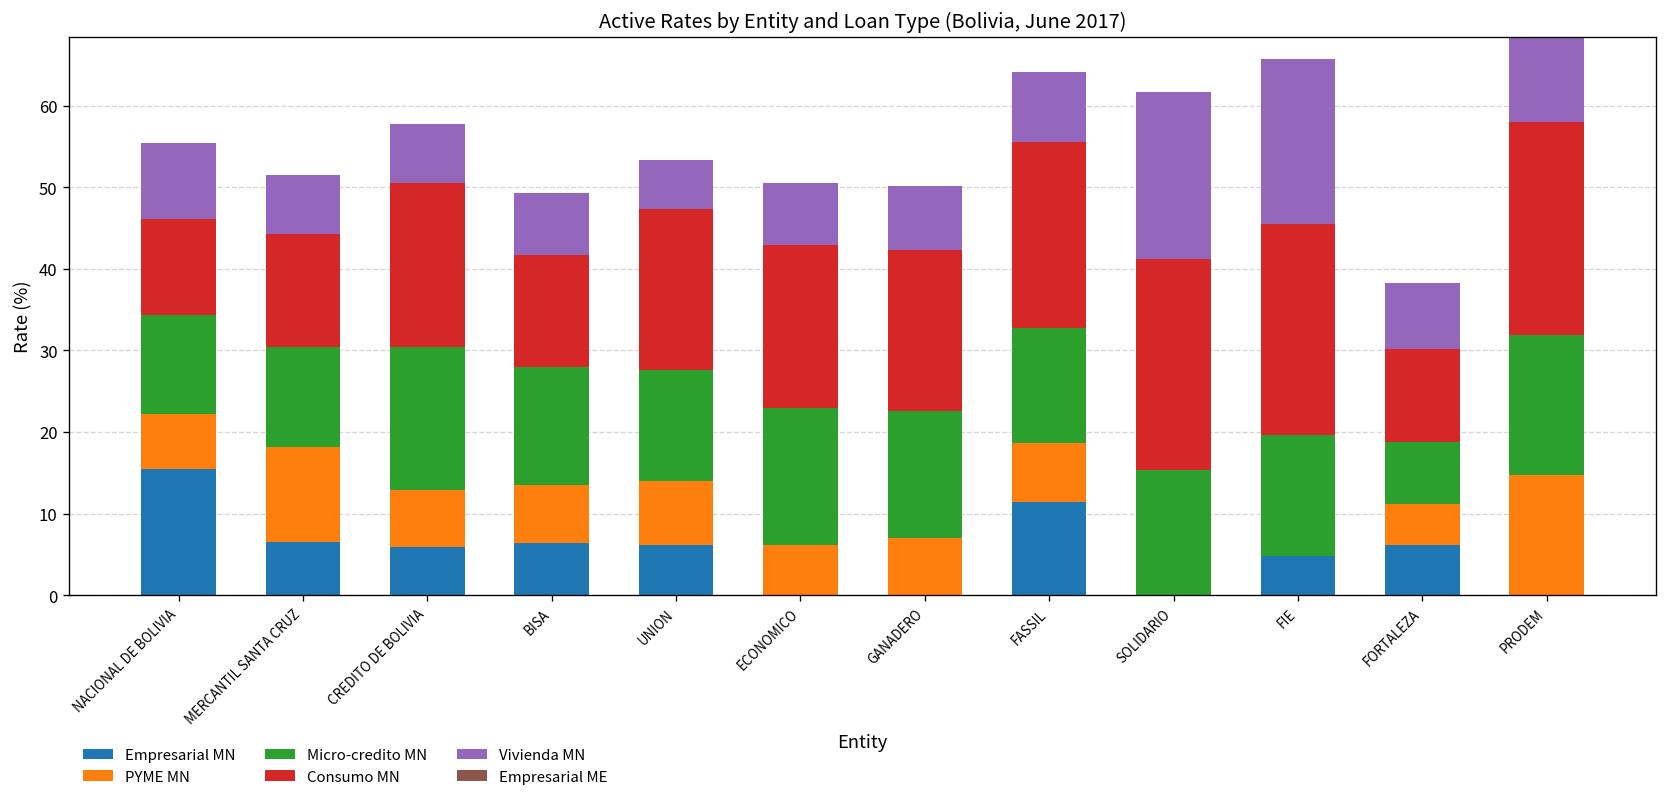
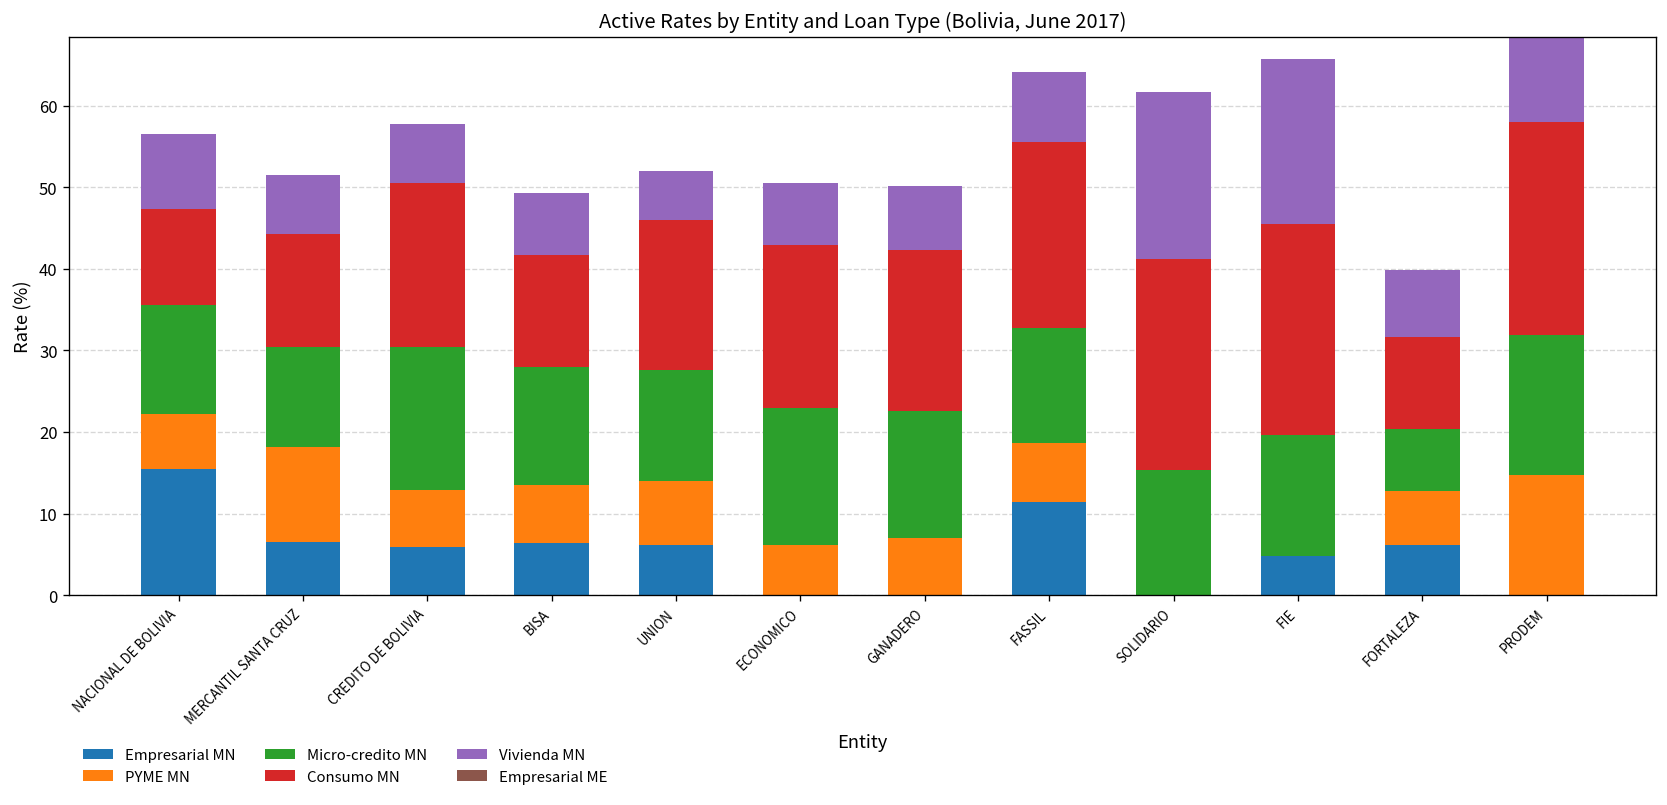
Micro-credito MN, NACIONAL DE BOLIVIA: 12 -> 13
Consumo MN, UNION: 20 -> 18
PYME MN, FORTALEZA: 5 -> 7
